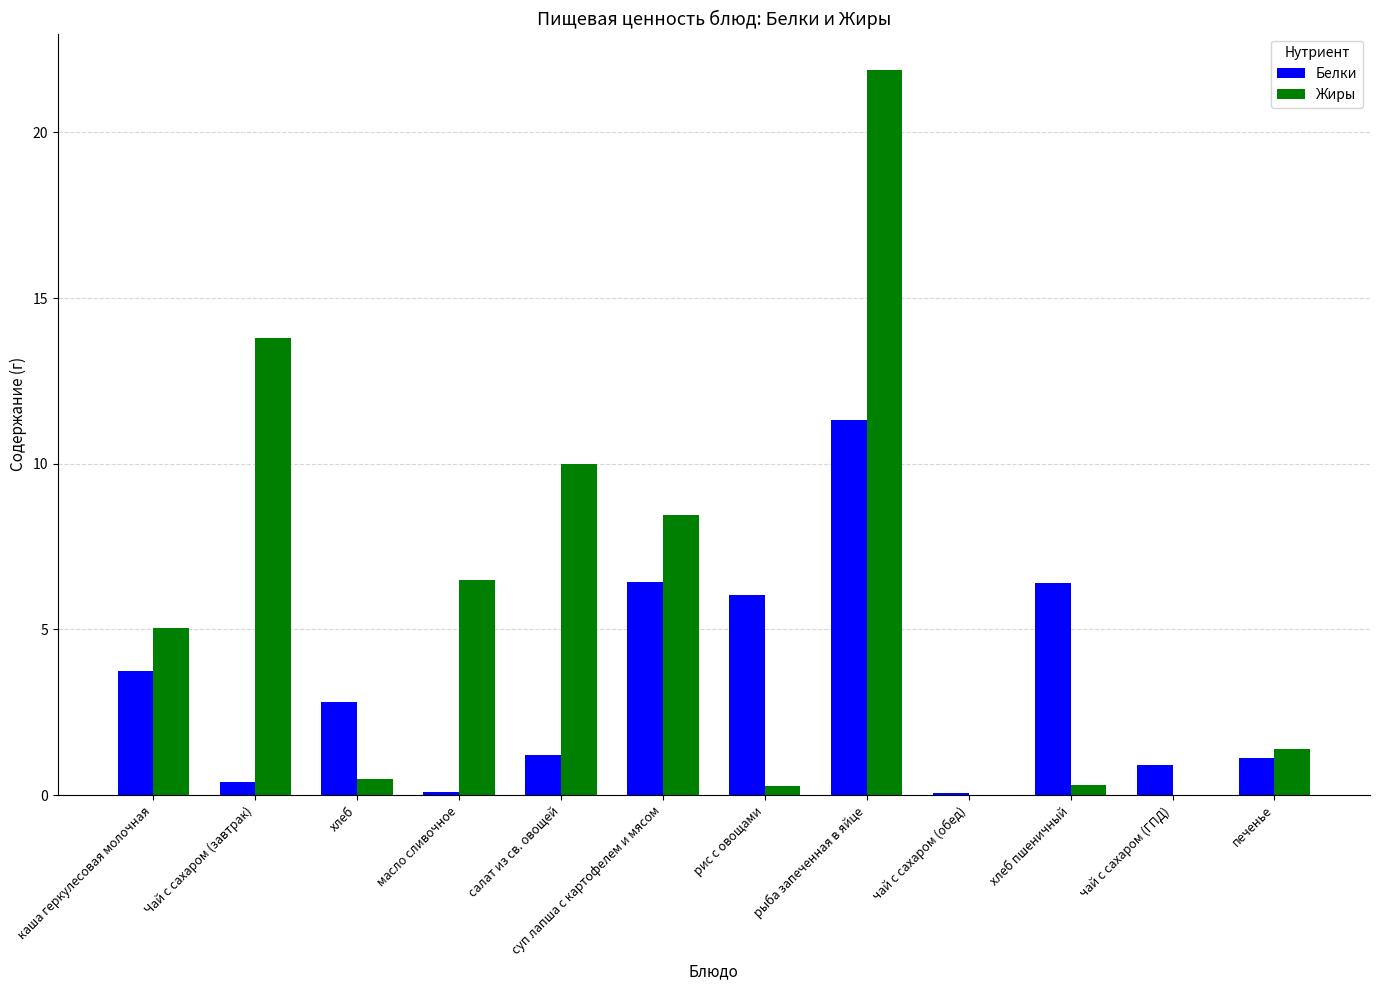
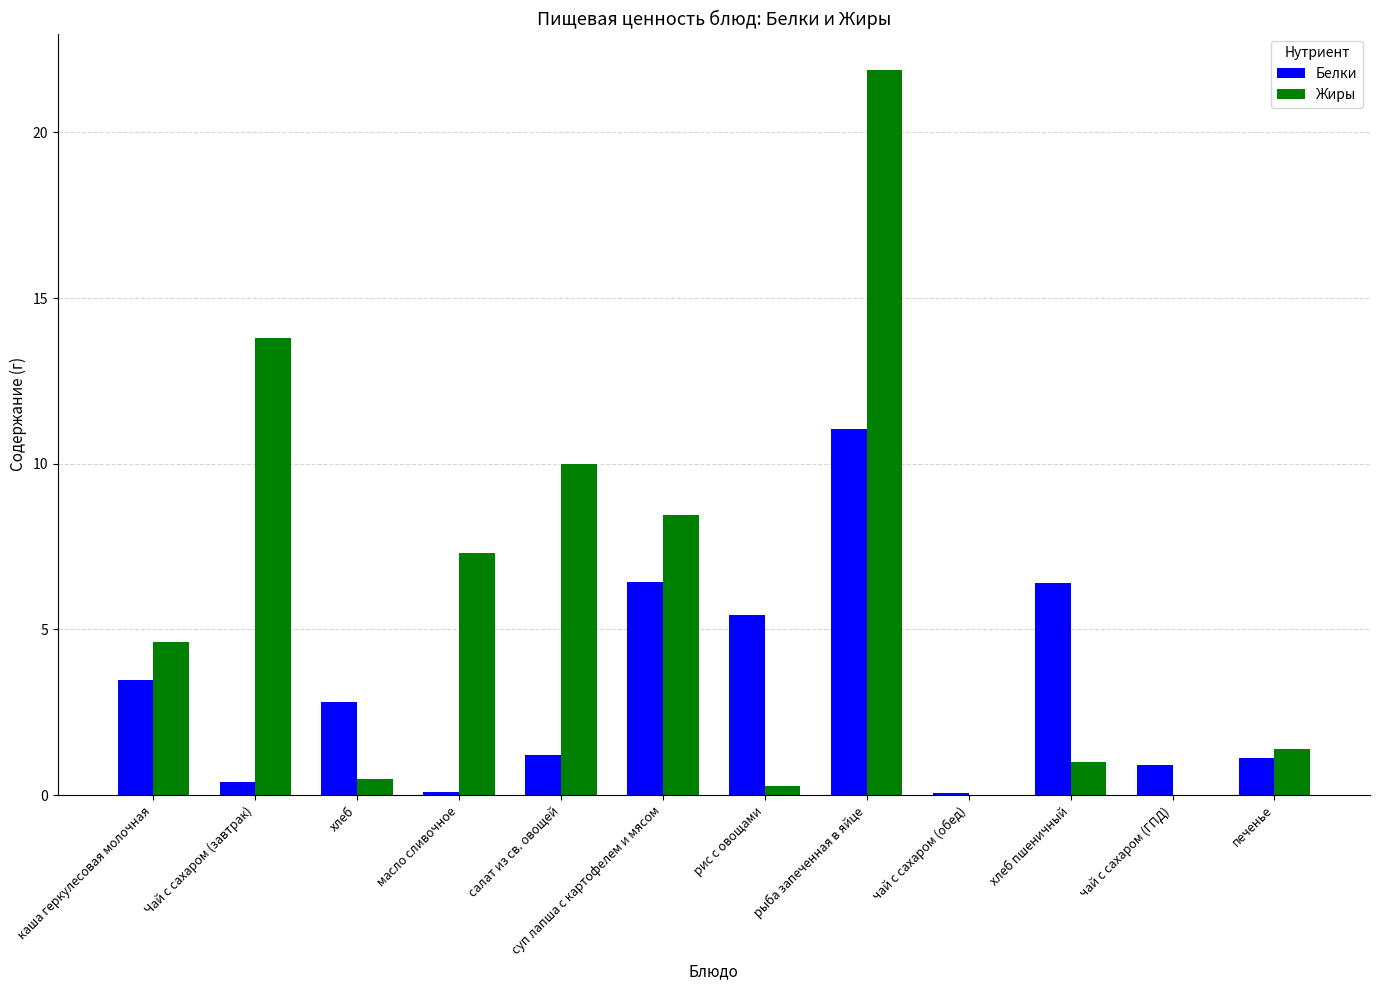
Белки, каша геркулесовая молочная: 3.8 -> 3.5
Жиры, каша геркулесовая молочная: 5.0 -> 4.6
Жиры, масло сливочное: 6.5 -> 7.3
Белки, рис с овощами: 6.1 -> 5.4
Белки, рыба запеченная в яйце: 11.3 -> 11.0
Жиры, хлеб пшеничный: 0.3 -> 1.0
